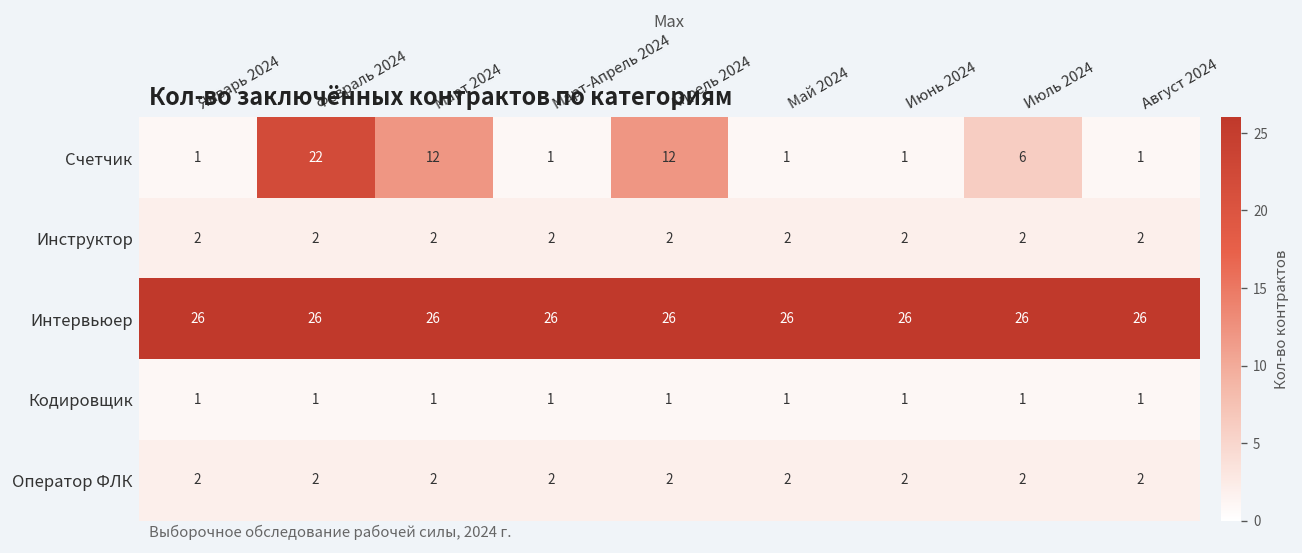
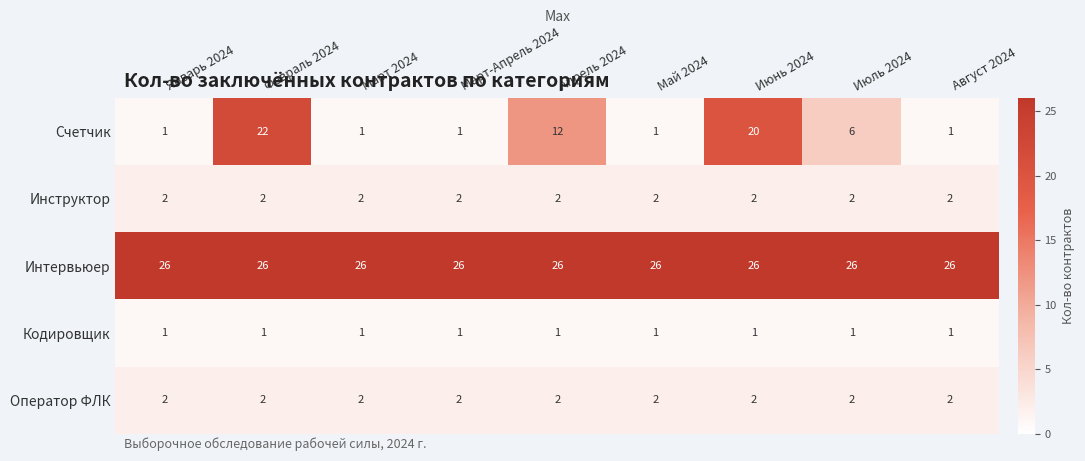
Счетчик, Март 2024: 12 -> 1
Счетчик, Июнь 2024: 1 -> 20
